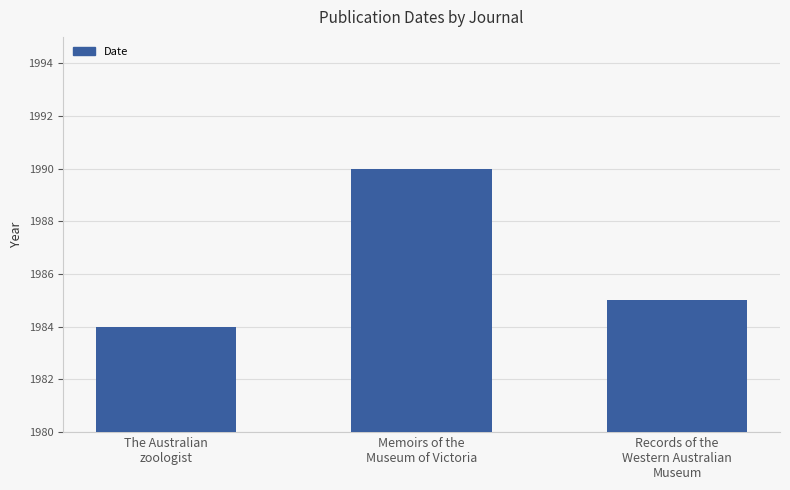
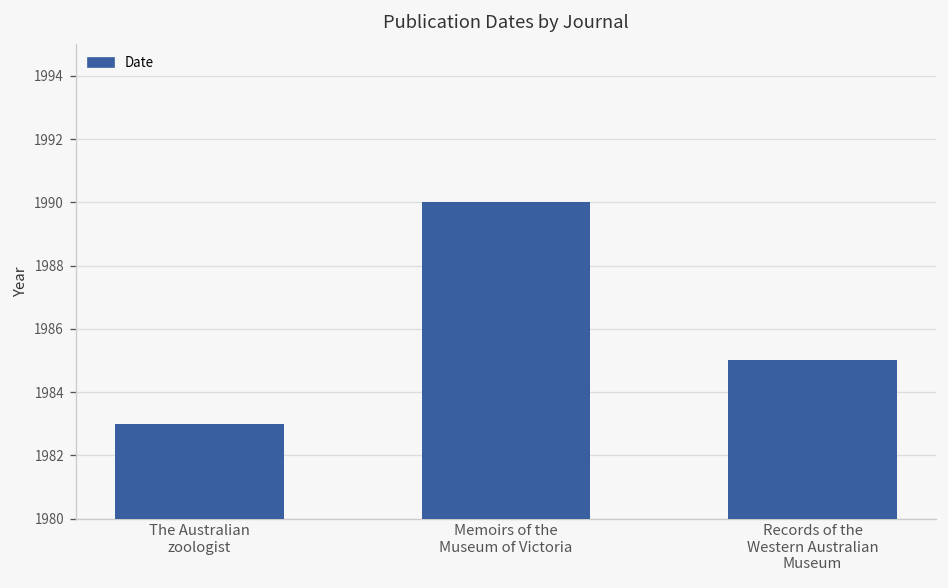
The Australian zoologist: 1984 -> 1983
